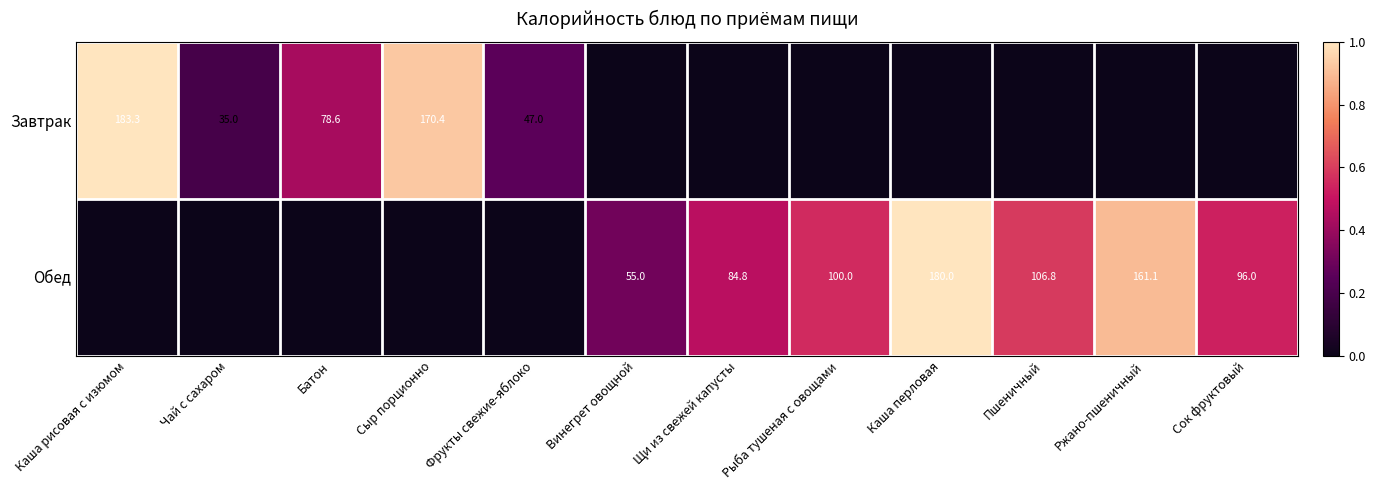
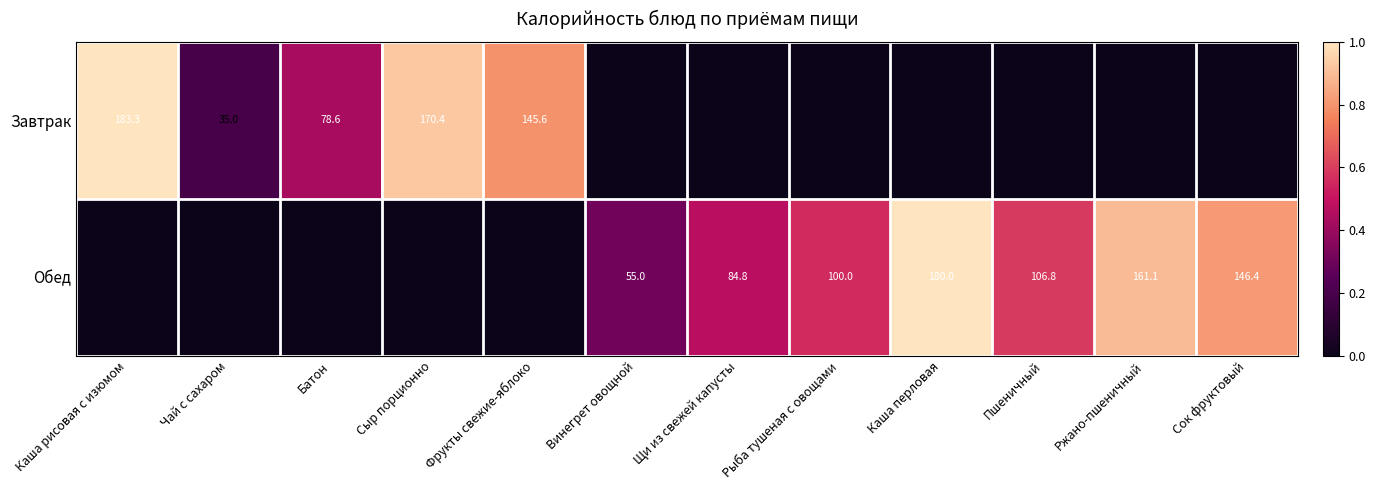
Завтрак, Фрукты свежие-яблоко: 47.0 -> 145.6
Обед, Сок фруктовый: 96.0 -> 146.4
